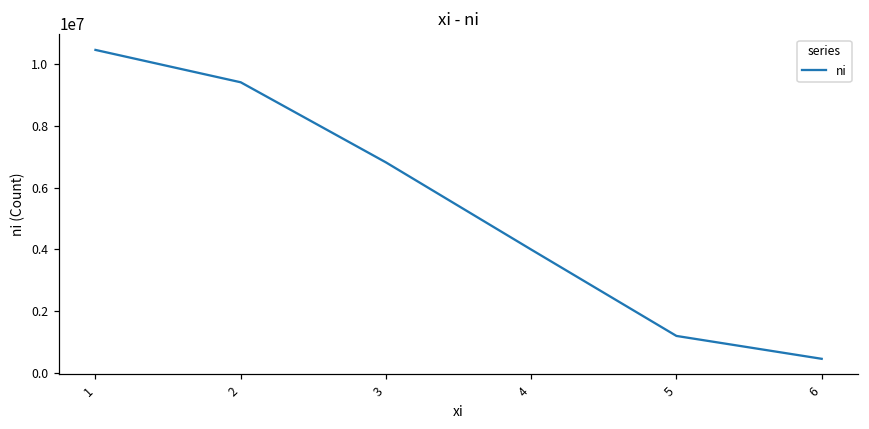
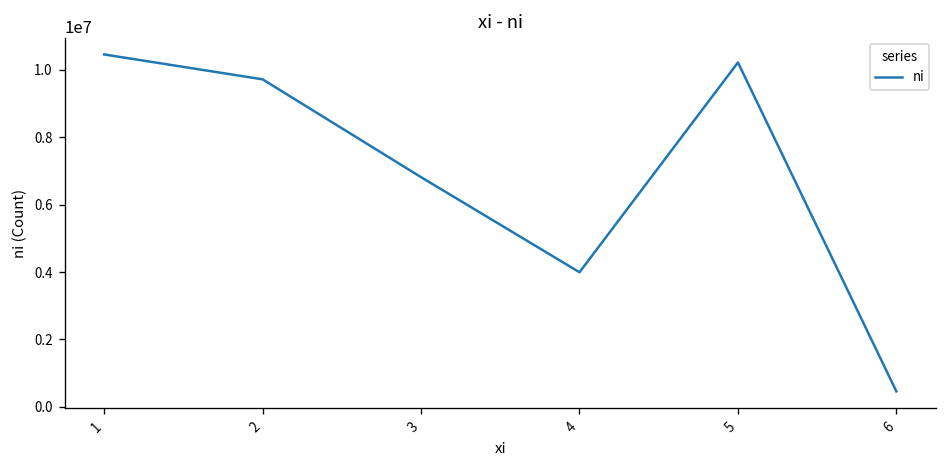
2: 9400000 -> 9700000
5: 1200000 -> 10200000
